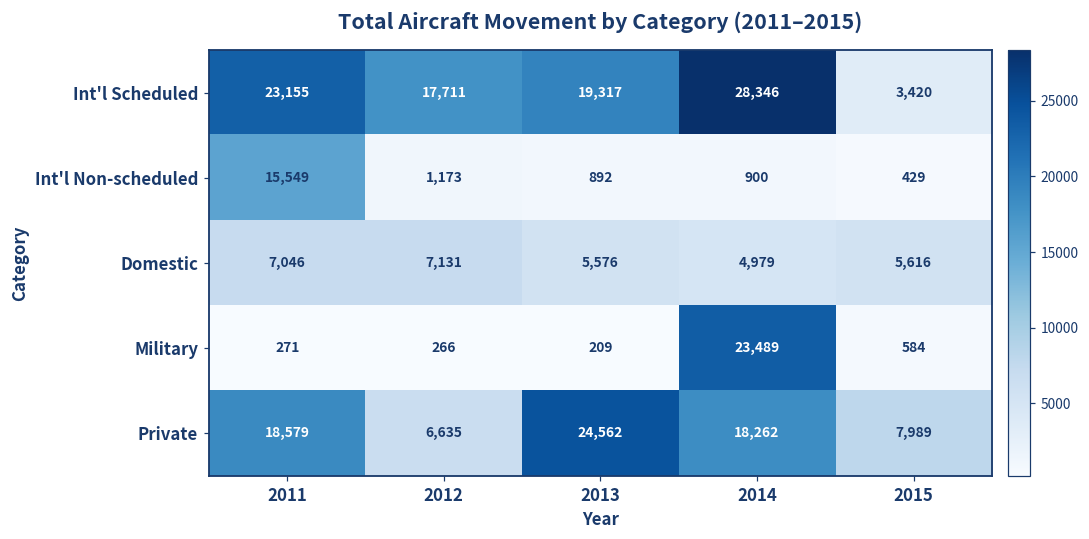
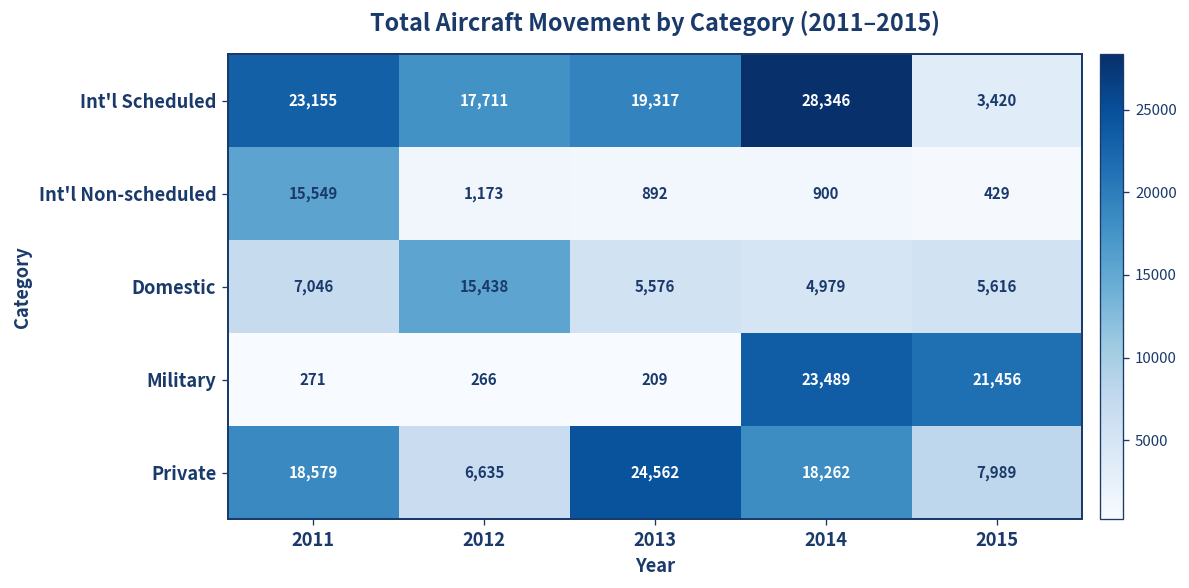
Domestic, 2012: 7,131 -> 15,438
Military, 2015: 584 -> 21,456
